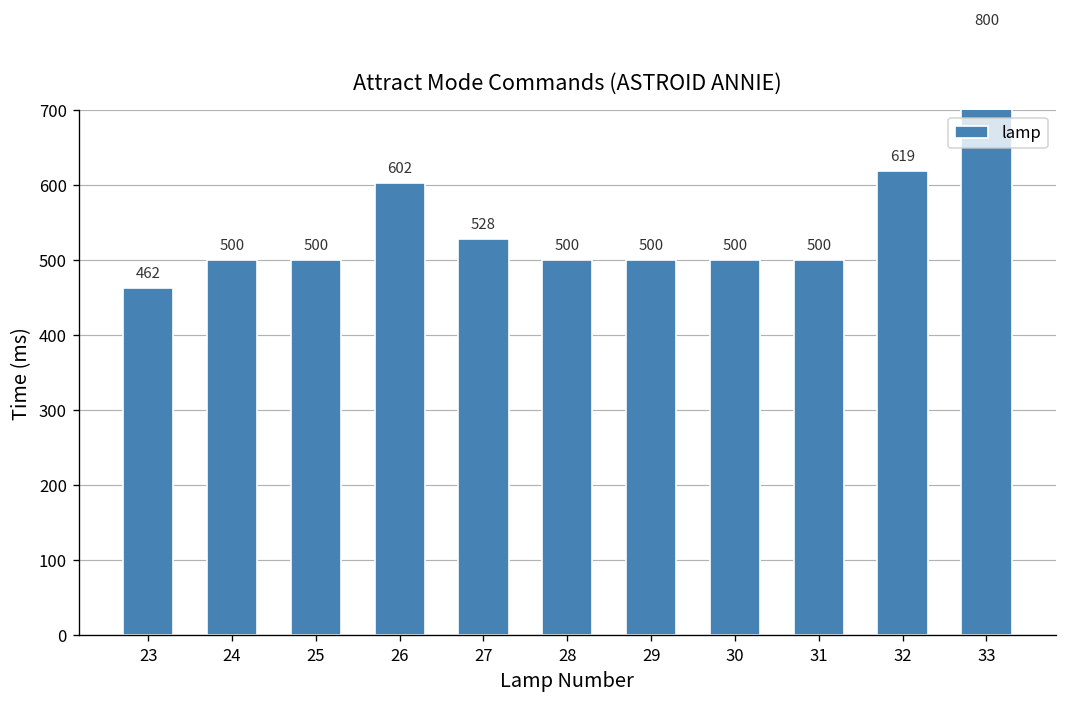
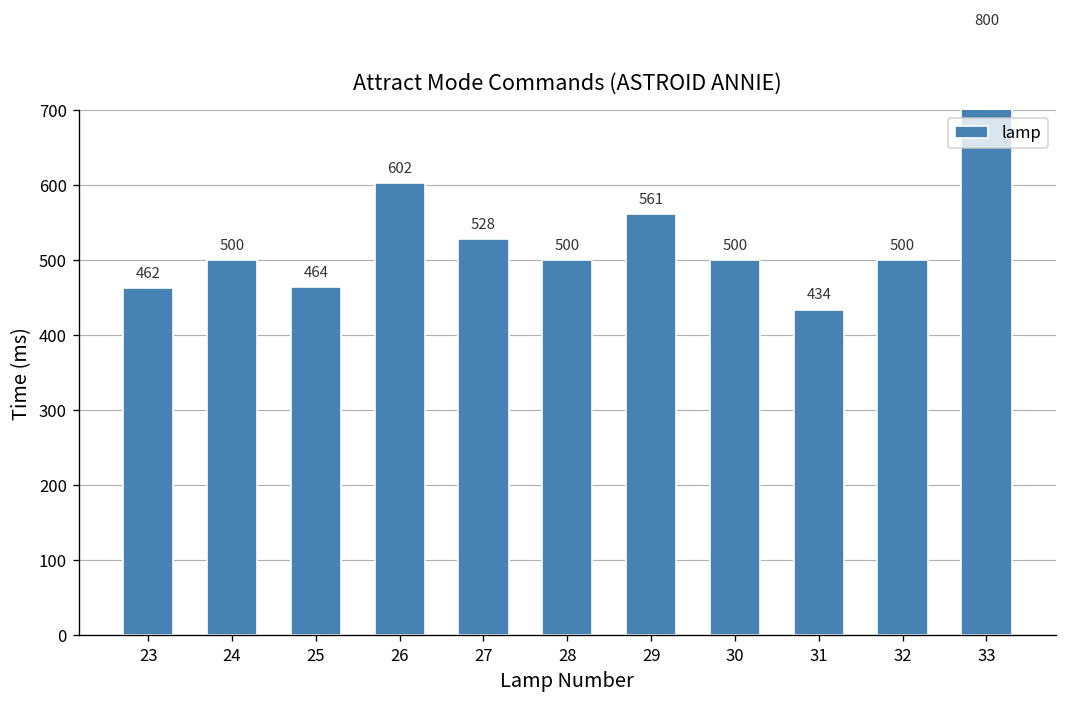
25: 500 -> 464
29: 500 -> 561
31: 500 -> 434
32: 619 -> 500
